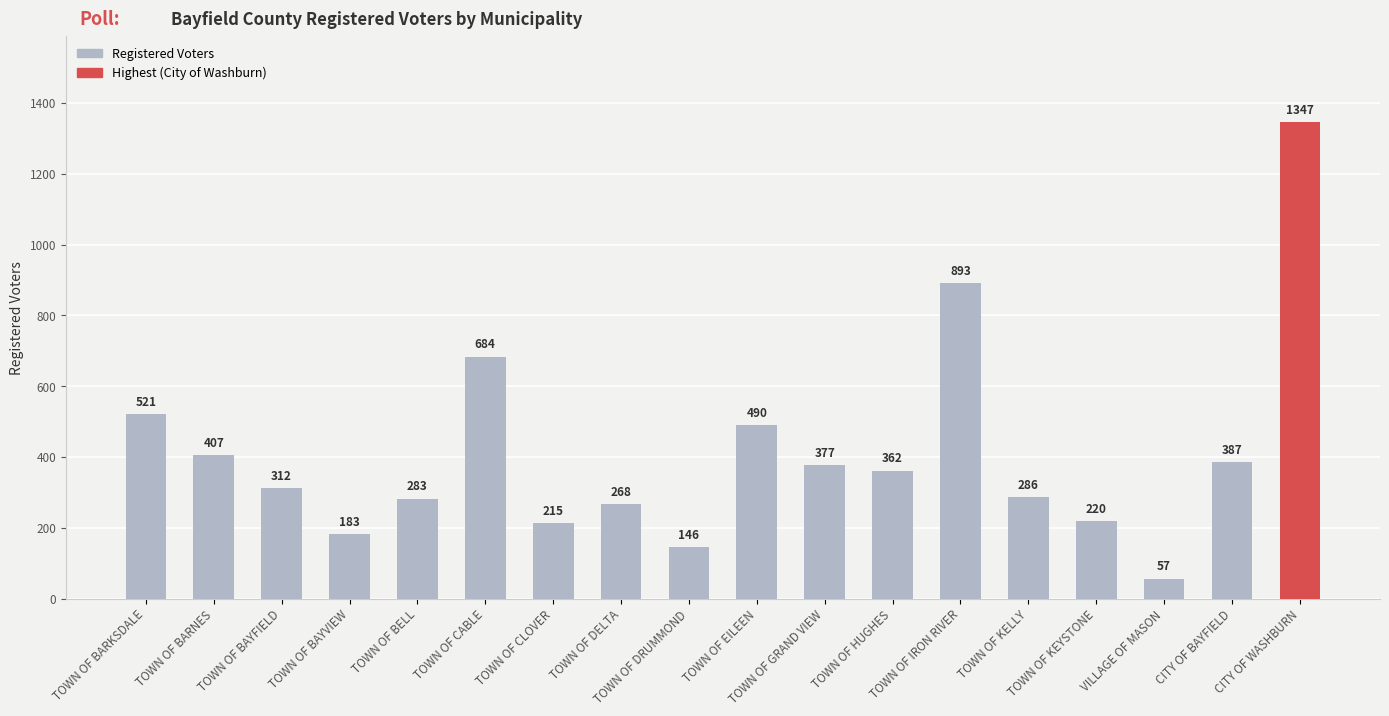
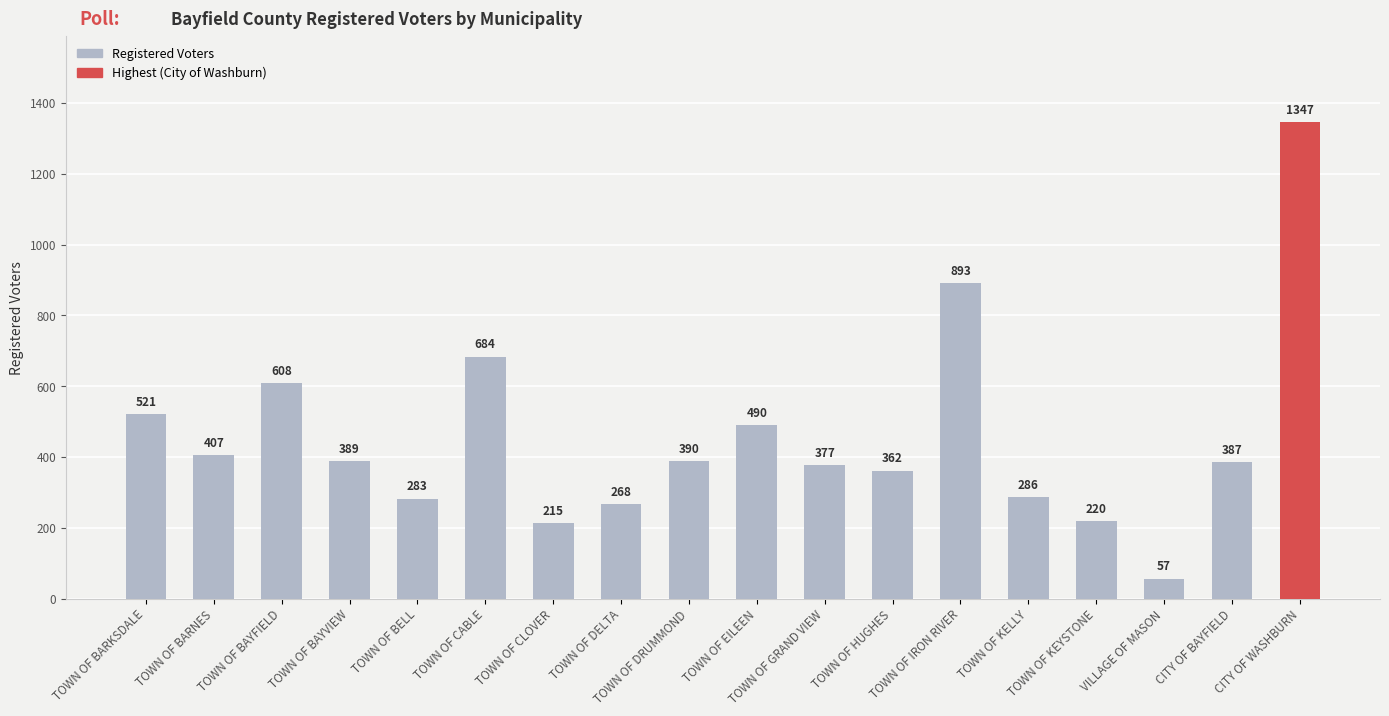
TOWN OF BAYFIELD: 312 -> 608
TOWN OF BAYVIEW: 183 -> 389
TOWN OF DRUMMOND: 146 -> 390
